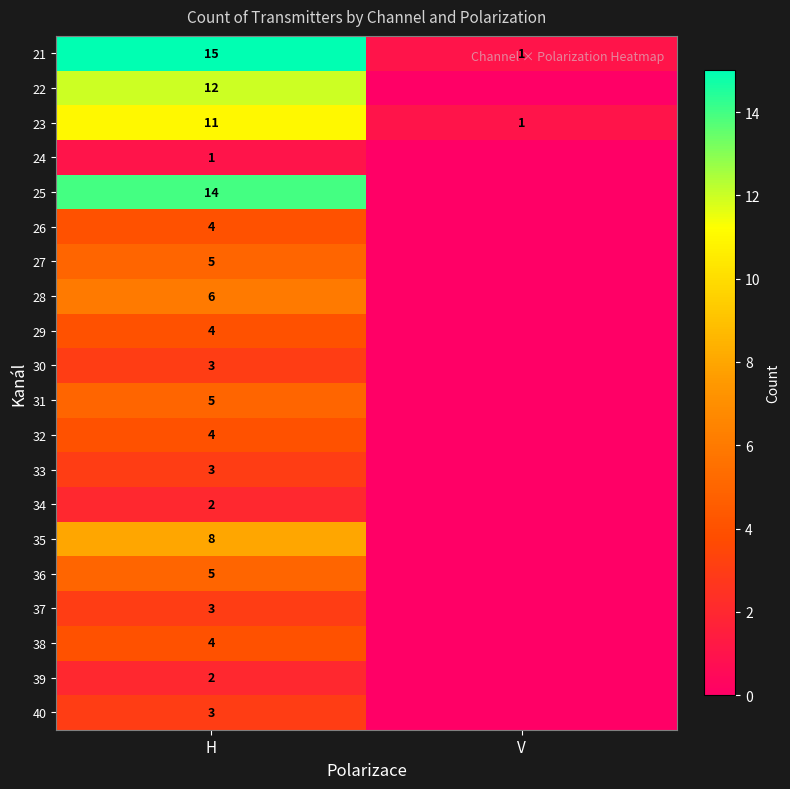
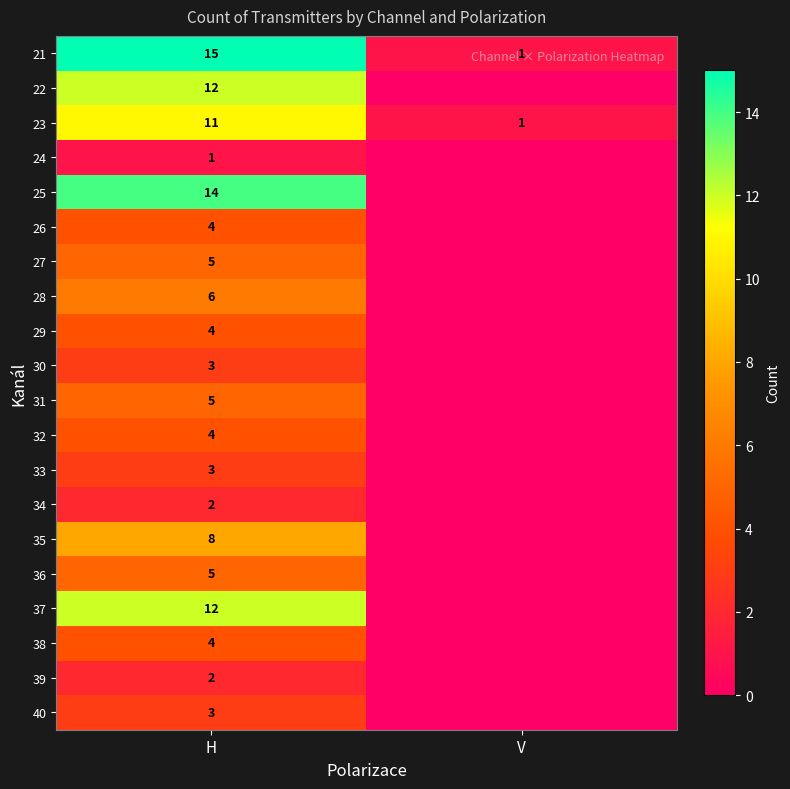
37, H: 3 -> 12
